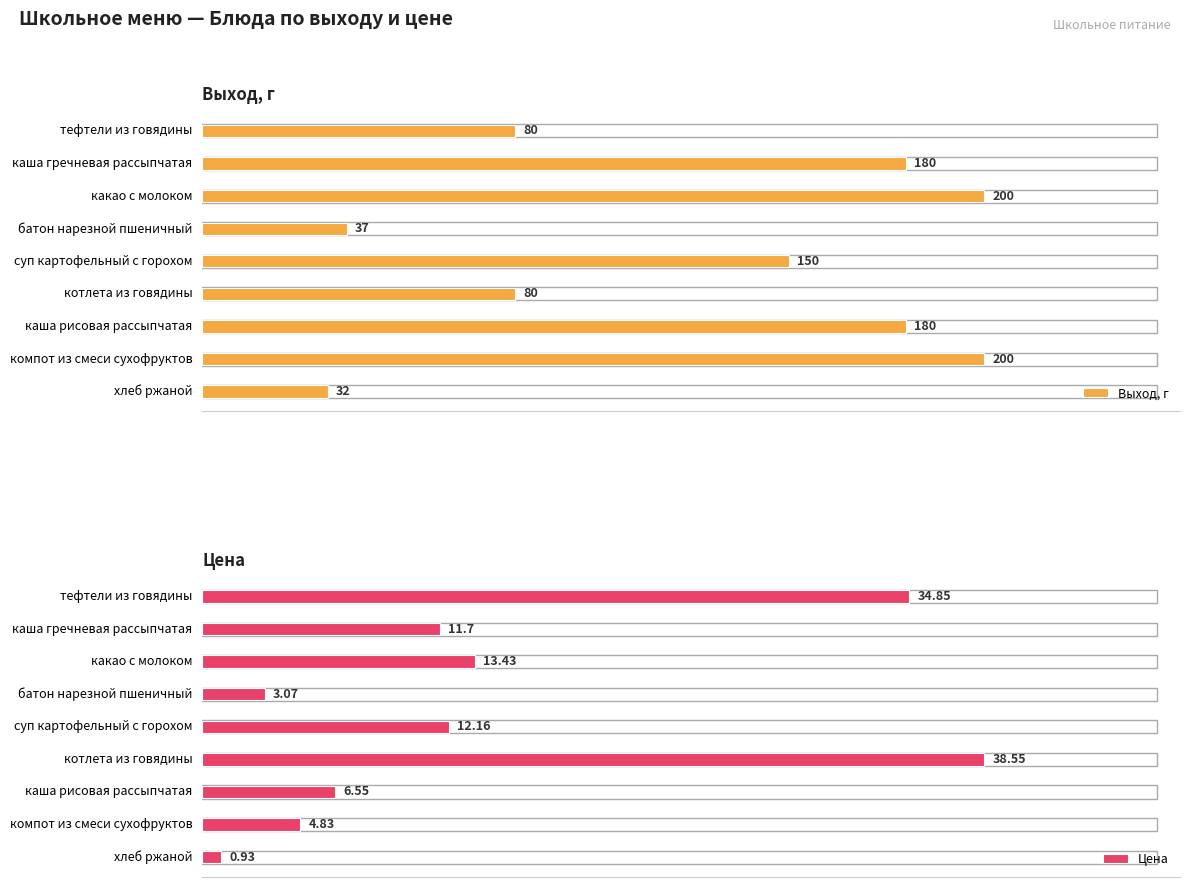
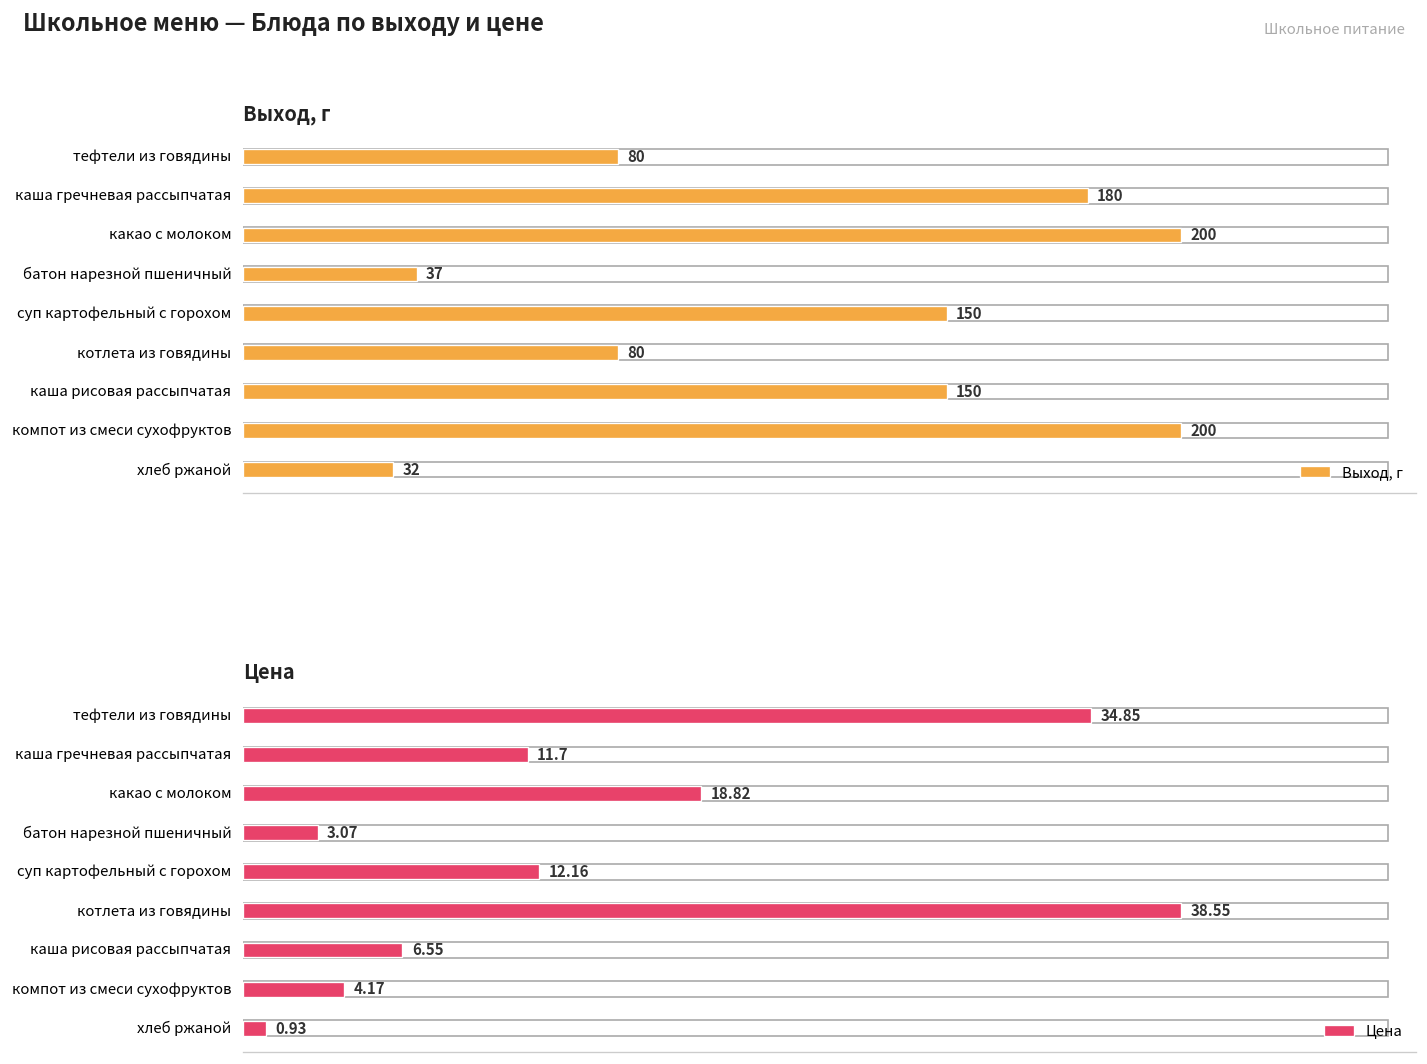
Выход, г, каша рисовая рассыпчатая: 180 -> 150
Цена, какао с молоком: 13.43 -> 18.82
Цена, компот из смеси сухофруктов: 4.83 -> 4.17
